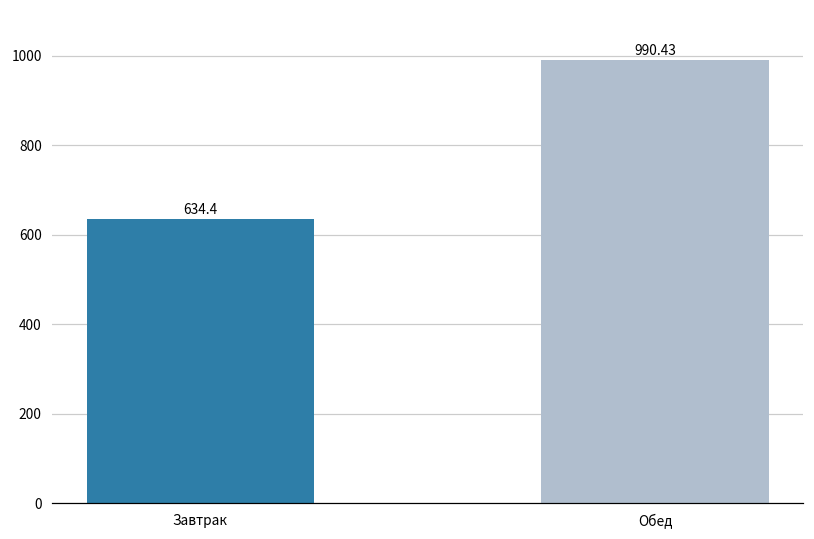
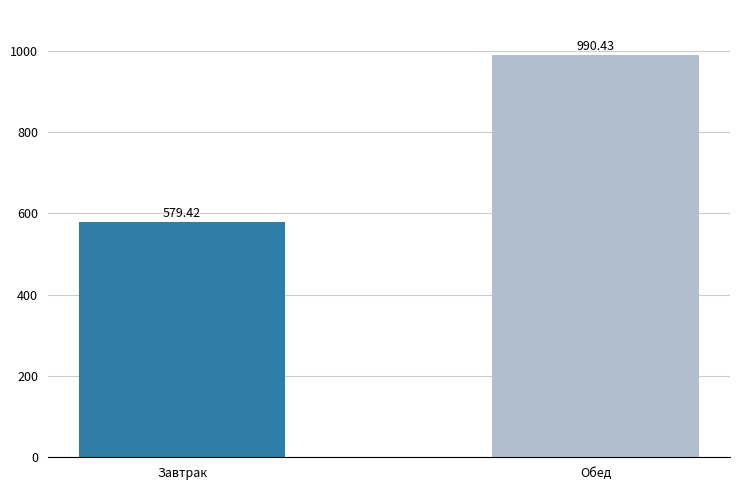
Завтрак: 634.4 -> 579.42
